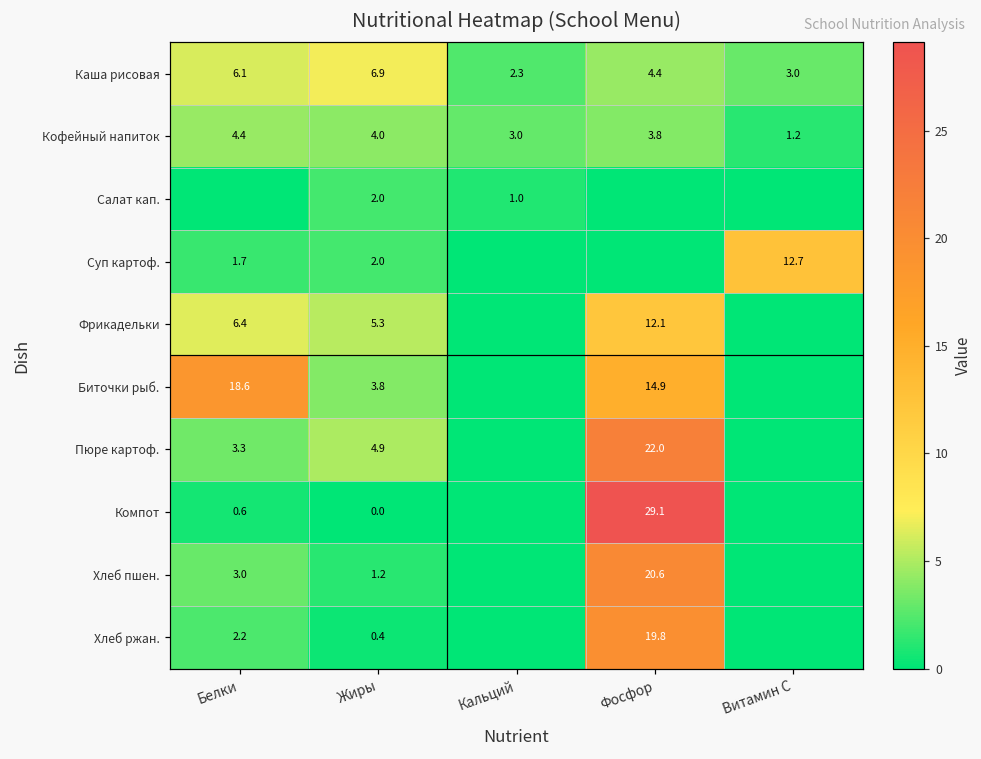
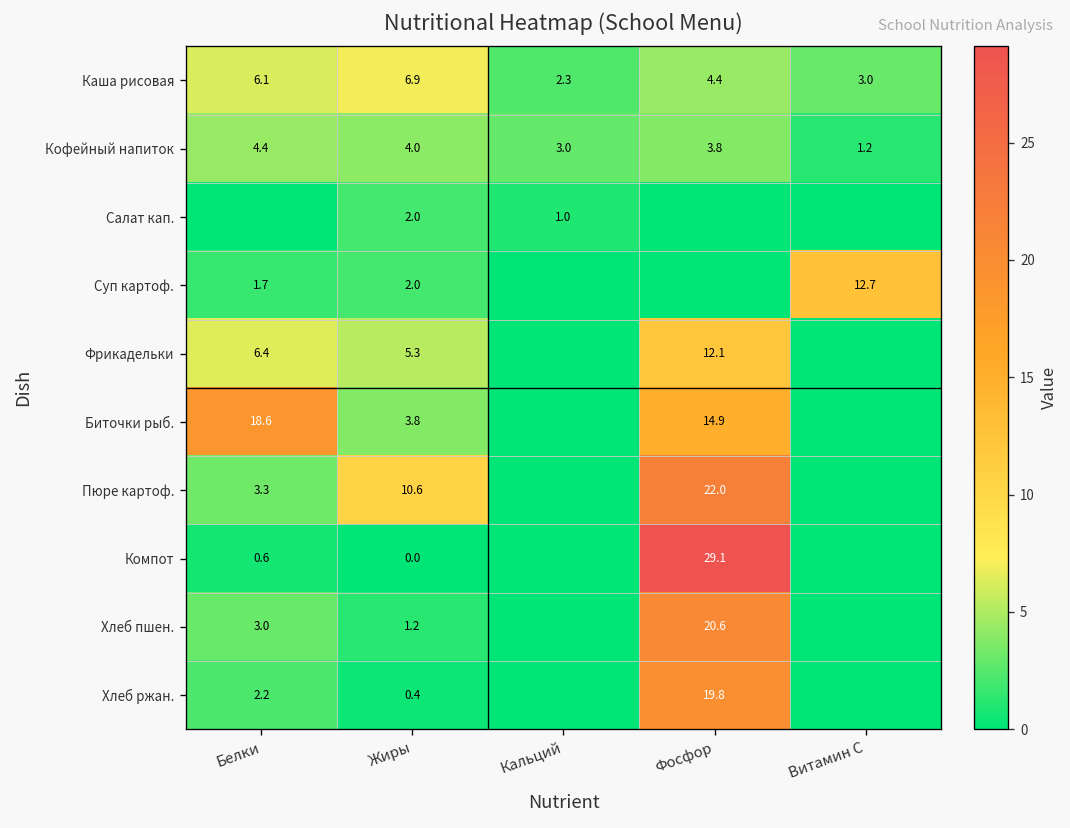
Пюре картоф., Жиры: 4.9 -> 10.6
